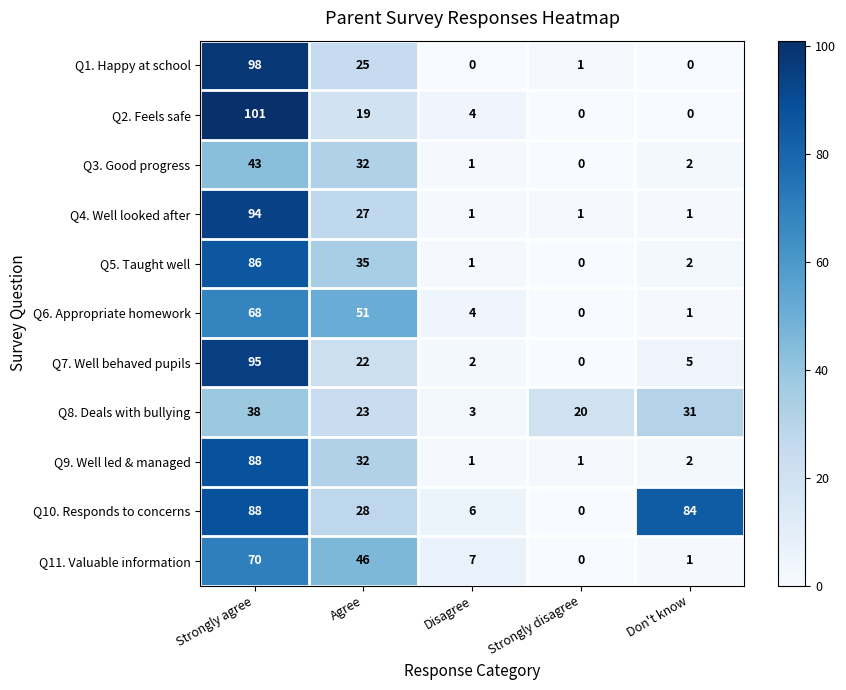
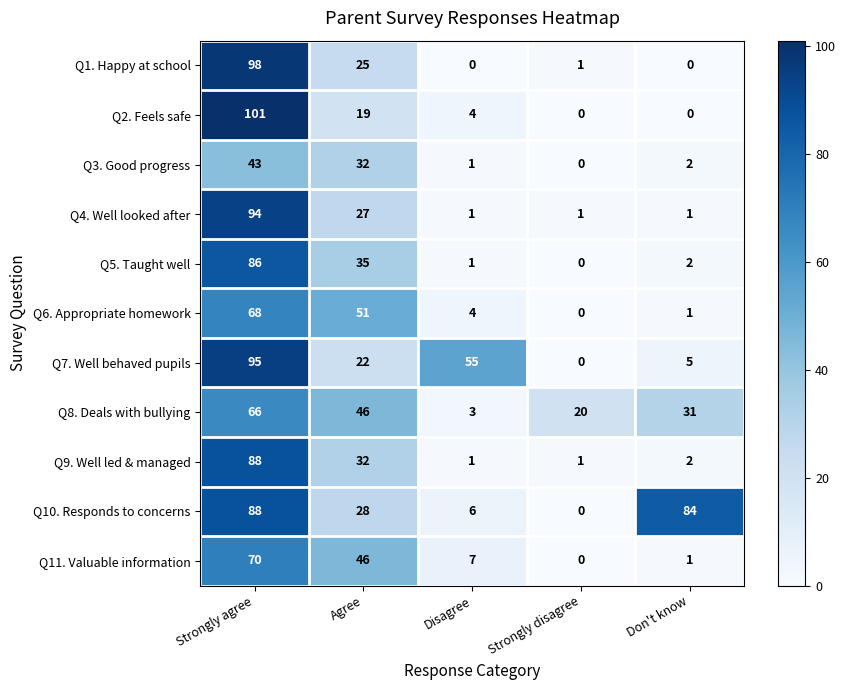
Q7. Well behaved pupils, Disagree: 2 -> 55
Q8. Deals with bullying, Strongly agree: 38 -> 66
Q8. Deals with bullying, Agree: 23 -> 46
